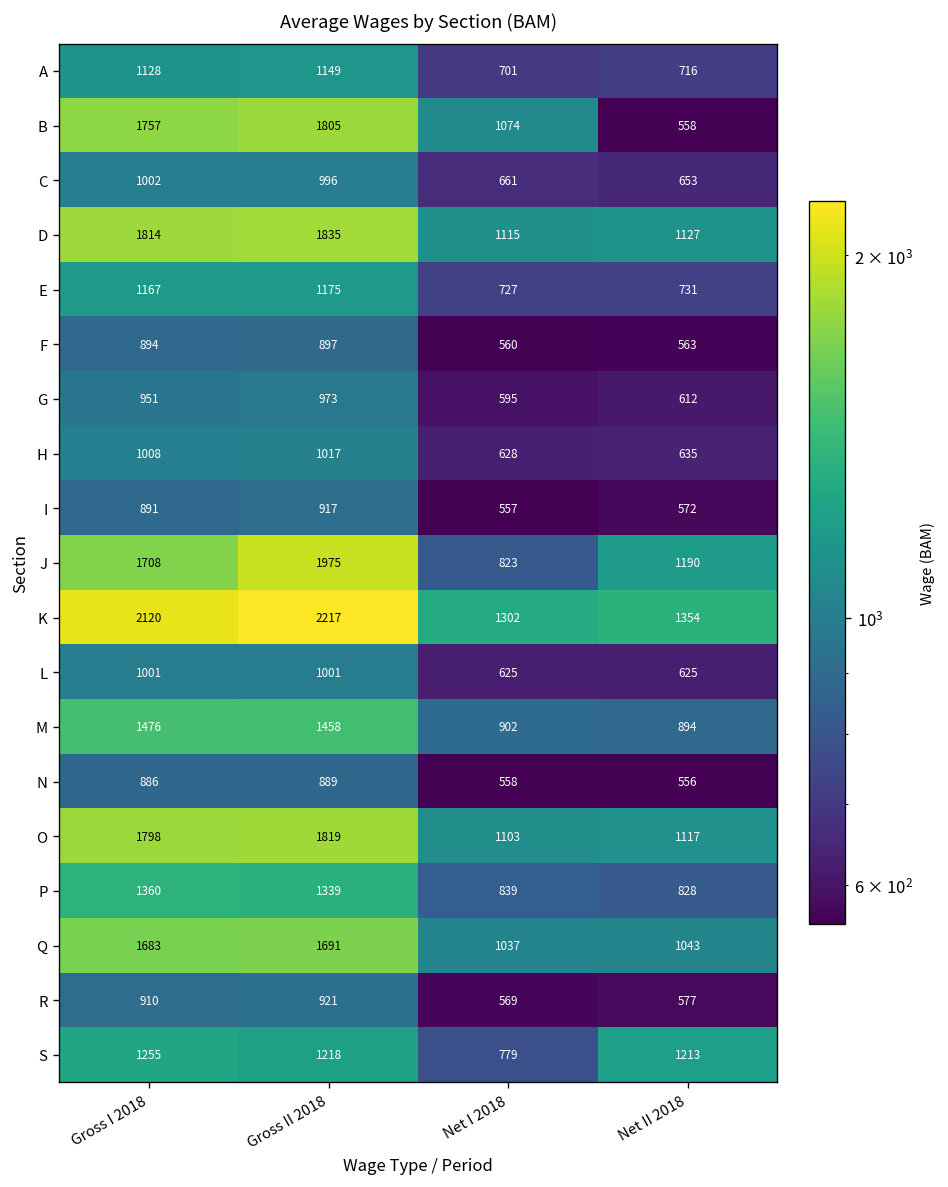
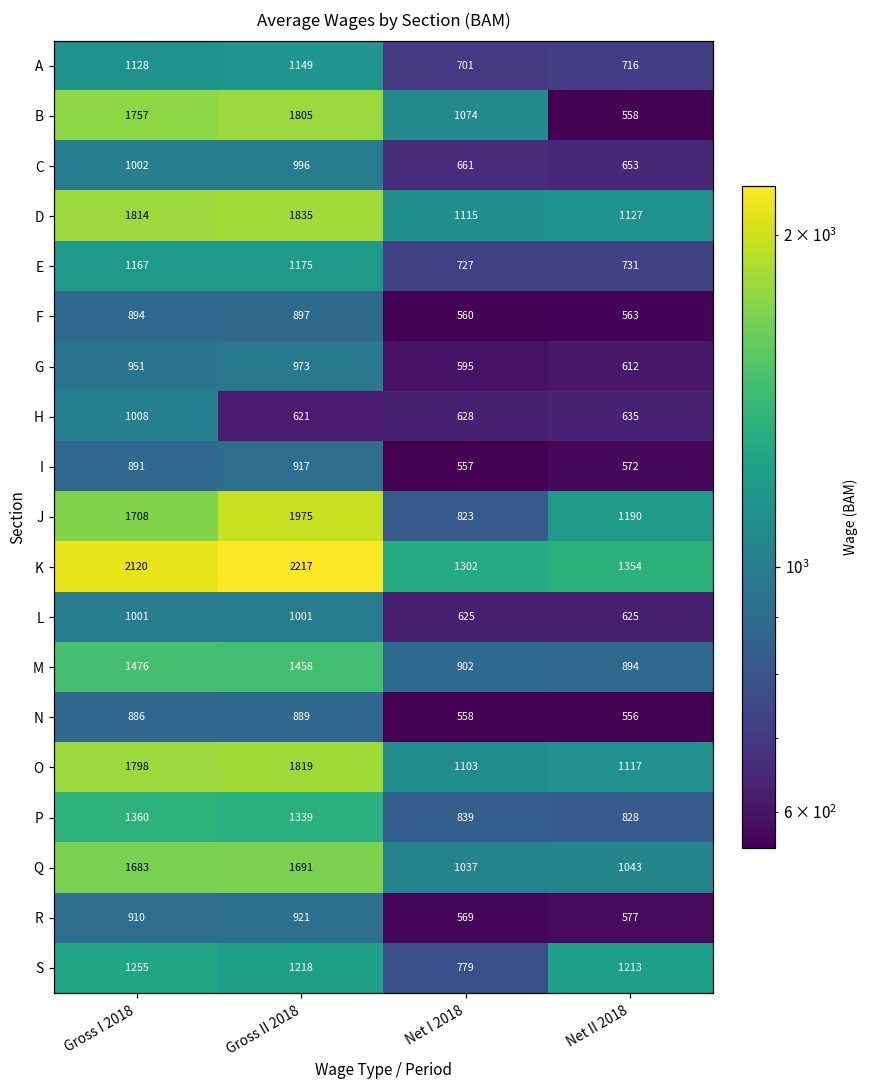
H, Gross II 2018: 1017 -> 621
